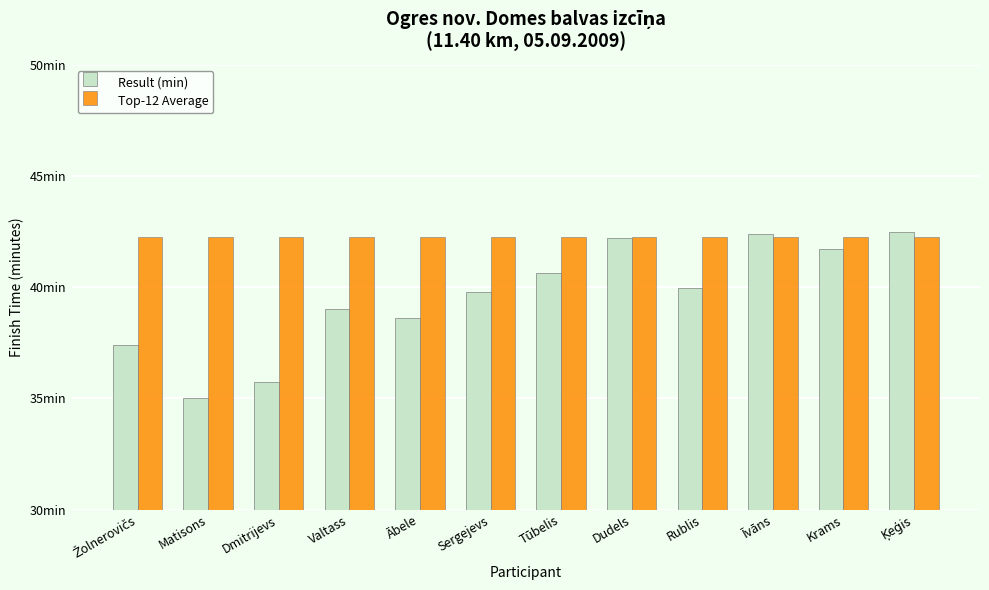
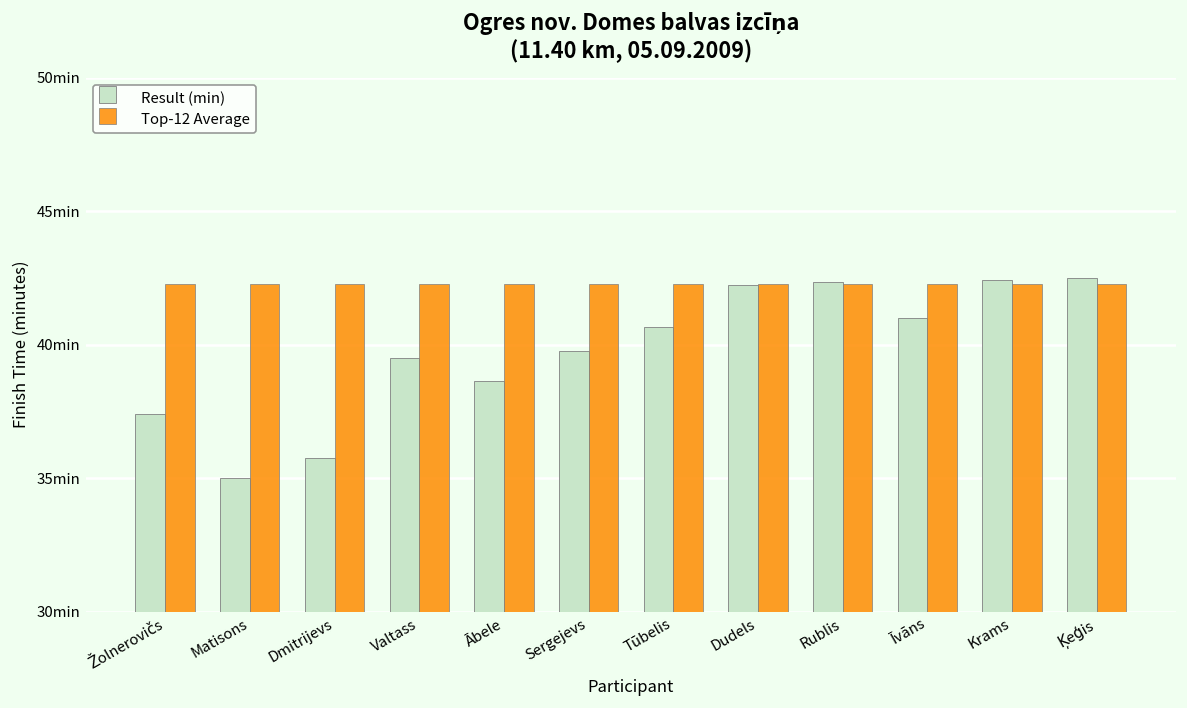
Result (min), Valtass: 39.0min -> 39.5min
Result (min), Rublis: 40.0min -> 42.3min
Result (min), Īvāns: 42.4min -> 41.0min
Result (min), Krams: 41.7min -> 42.4min
